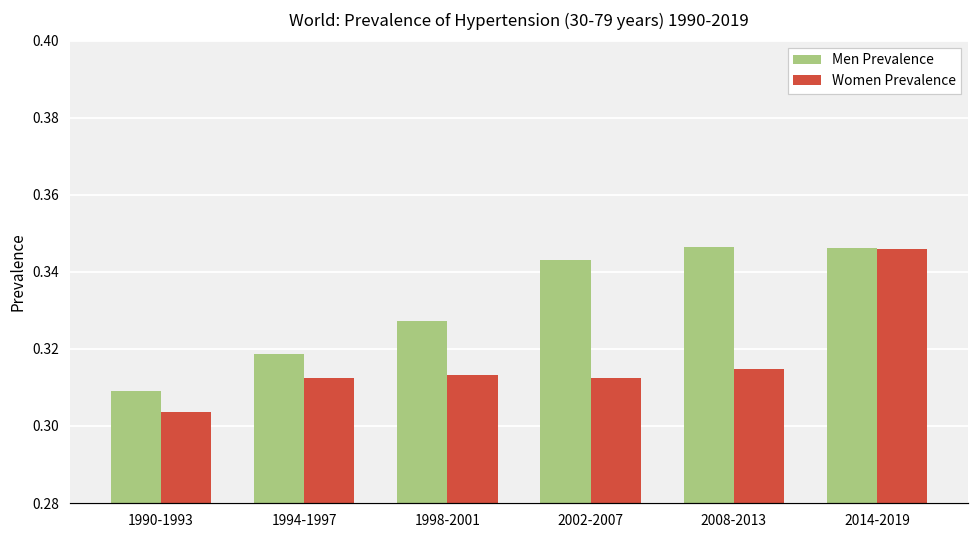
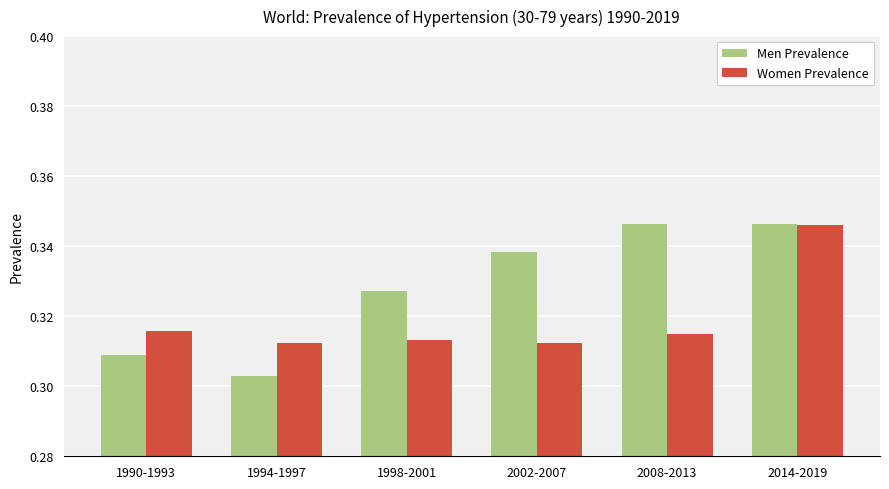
Women Prevalence, 1990-1993: 0.304 -> 0.316
Men Prevalence, 1994-1997: 0.319 -> 0.303
Men Prevalence, 2002-2007: 0.343 -> 0.338
